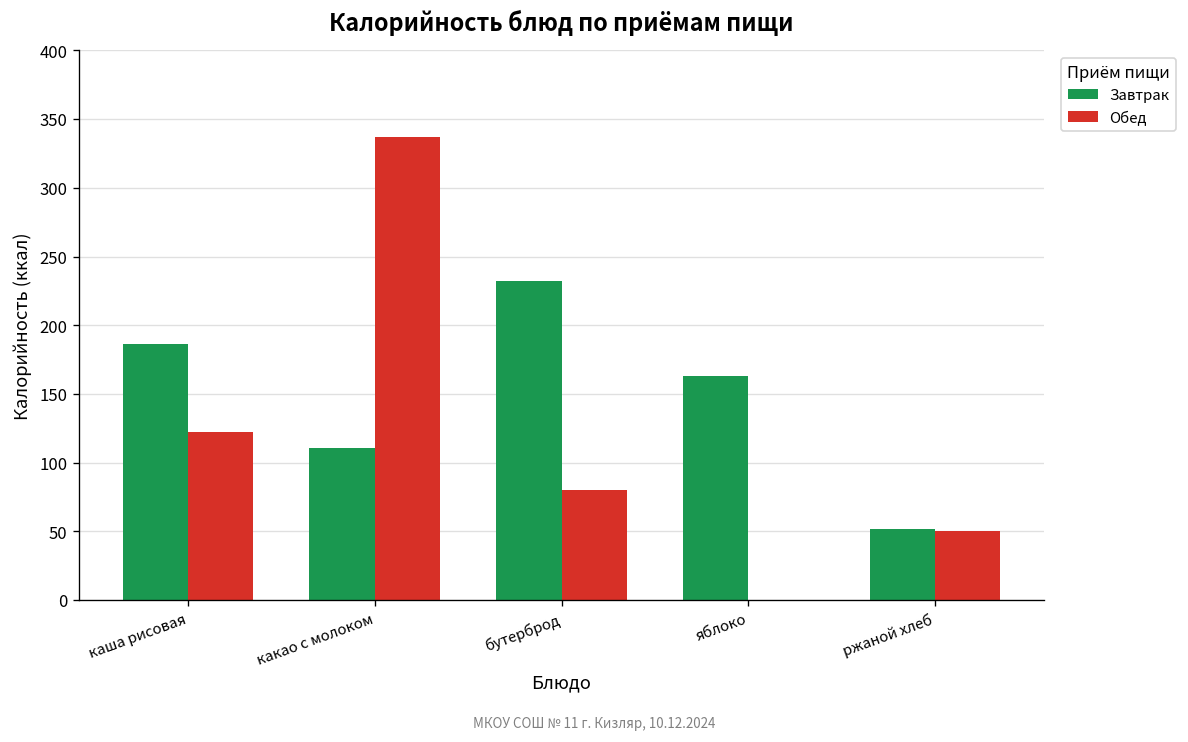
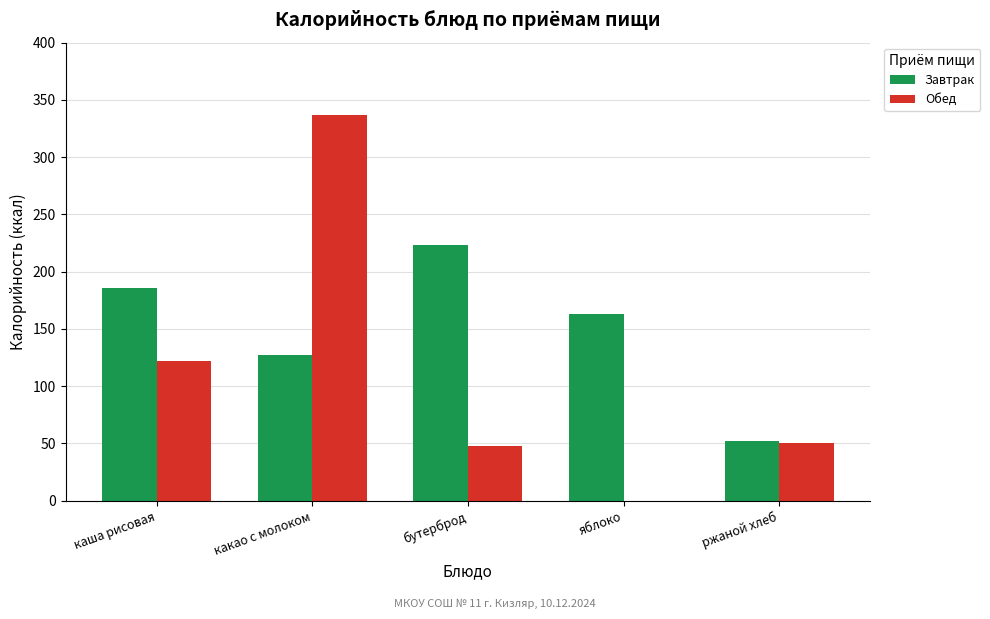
Завтрак, какао с молоком: 111 -> 127
Завтрак, бутерброд: 232 -> 223
Обед, бутерброд: 80 -> 48
